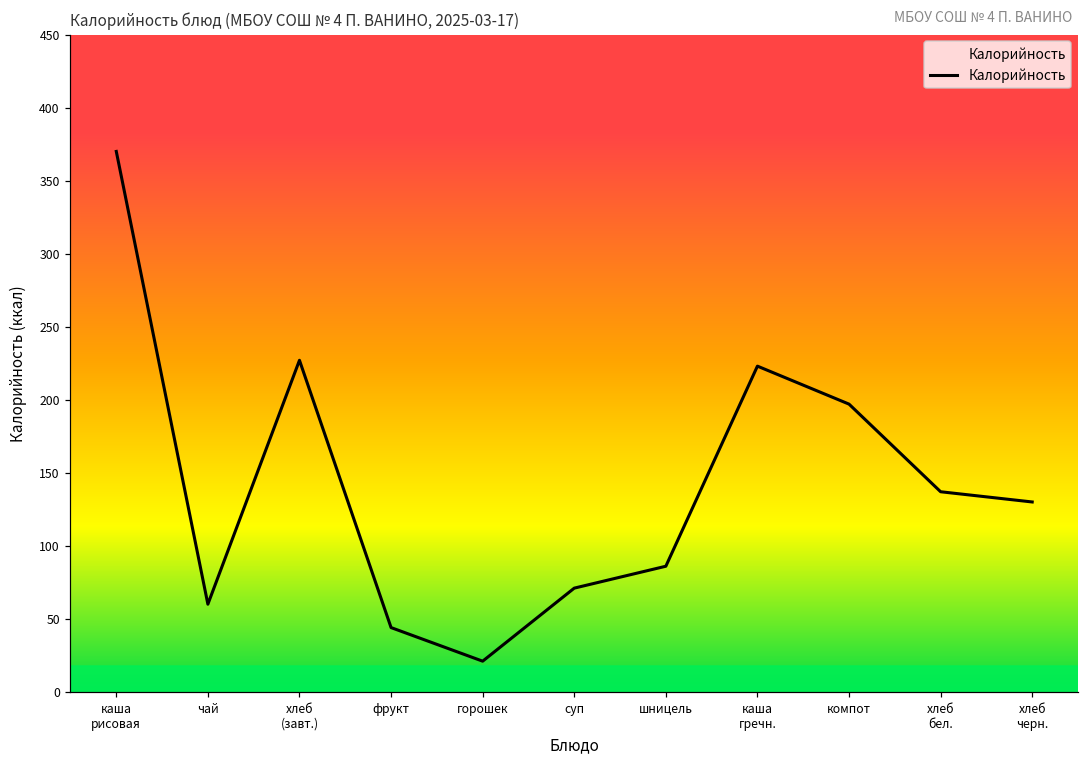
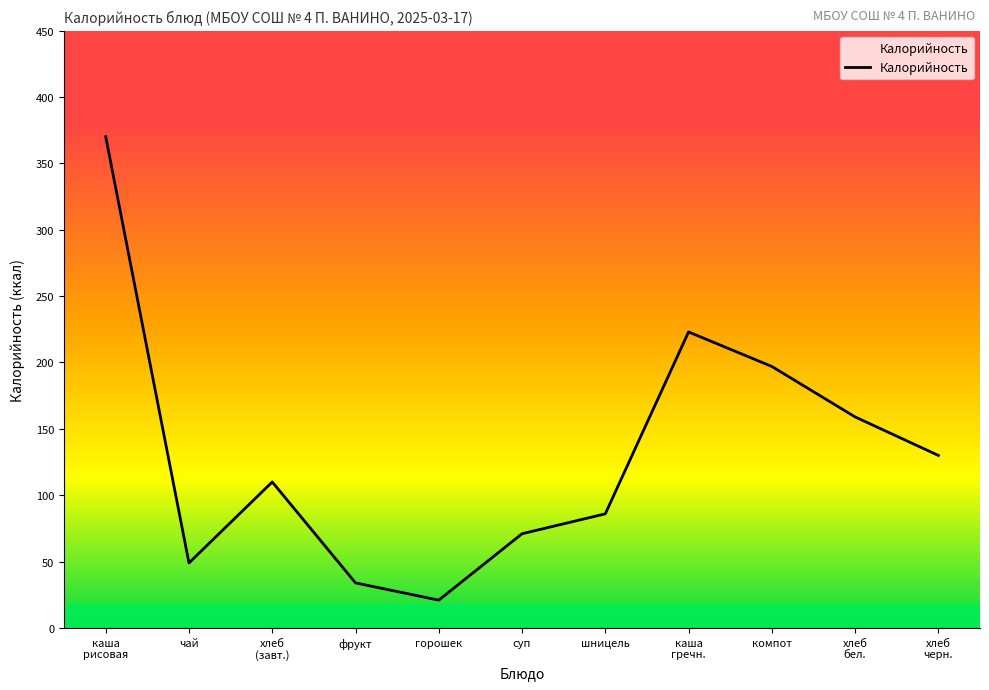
чай: 60 -> 49
хлеб (завт.): 227 -> 110
фрукт: 44 -> 34
хлеб бел.: 137 -> 159
